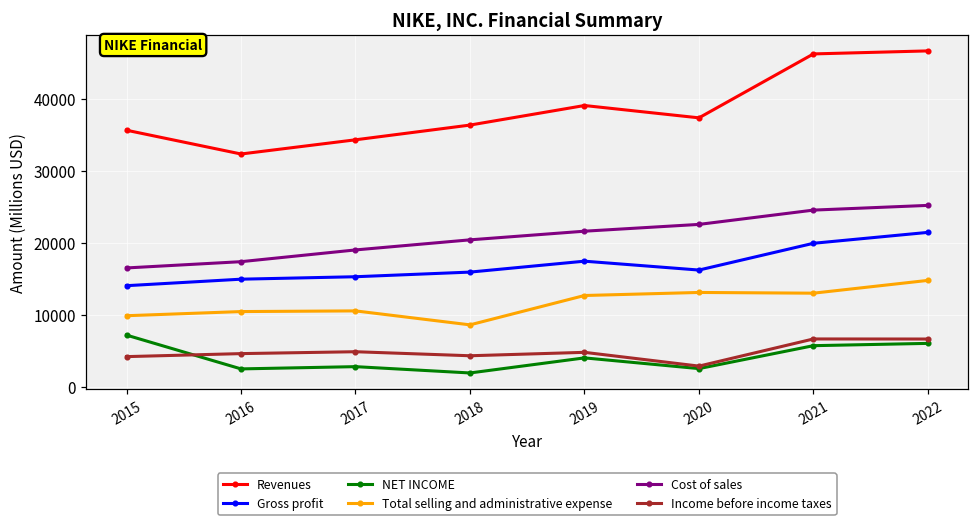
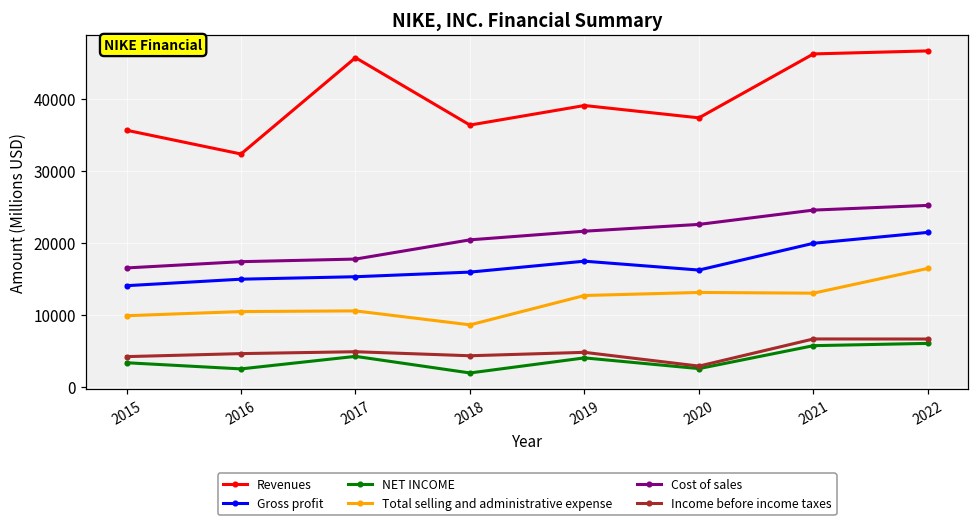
NET INCOME, 2015: 7000 -> 3000
Revenues, 2017: 34000 -> 46000
NET INCOME, 2017: 3000 -> 4000
Cost of sales, 2017: 19000 -> 18000
Total selling and administrative expense, 2022: 15000 -> 16000
